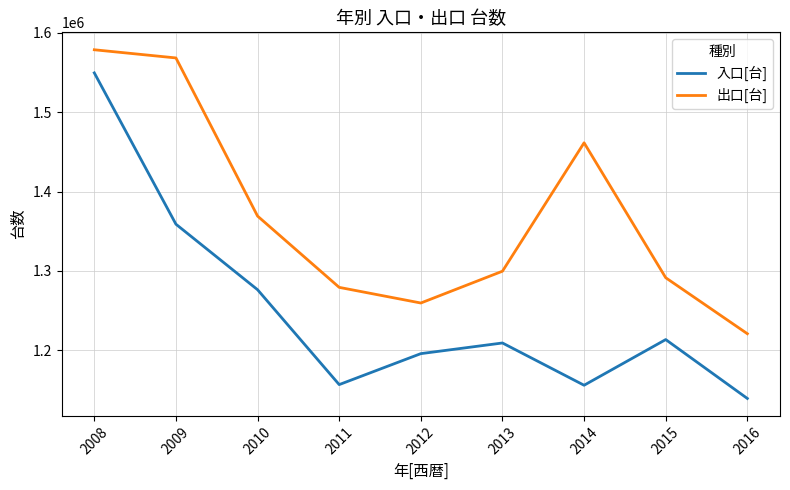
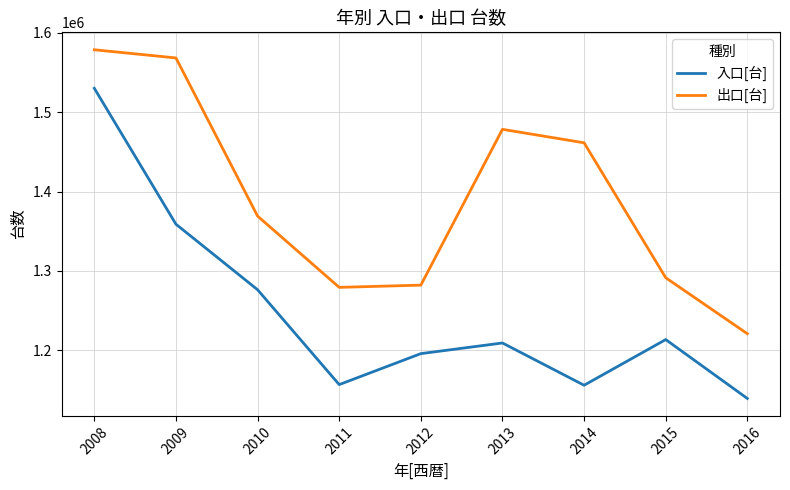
入口[台], 2008: 1550000 -> 1530000
出口[台], 2012: 1260000 -> 1280000
出口[台], 2013: 1300000 -> 1480000
